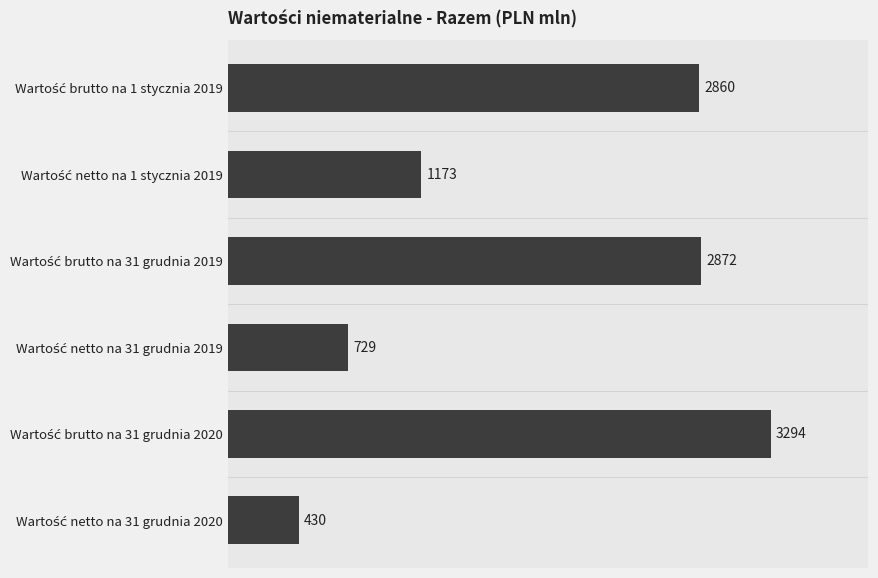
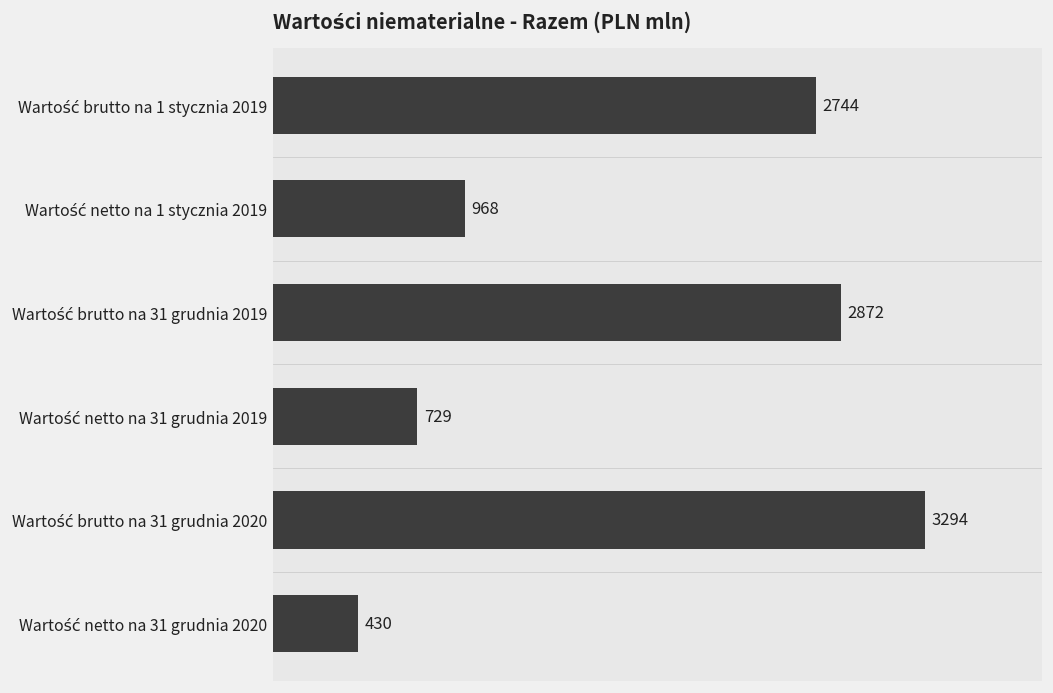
Wartość brutto na 1 stycznia 2019: 2860 -> 2744
Wartość netto na 1 stycznia 2019: 1173 -> 968
